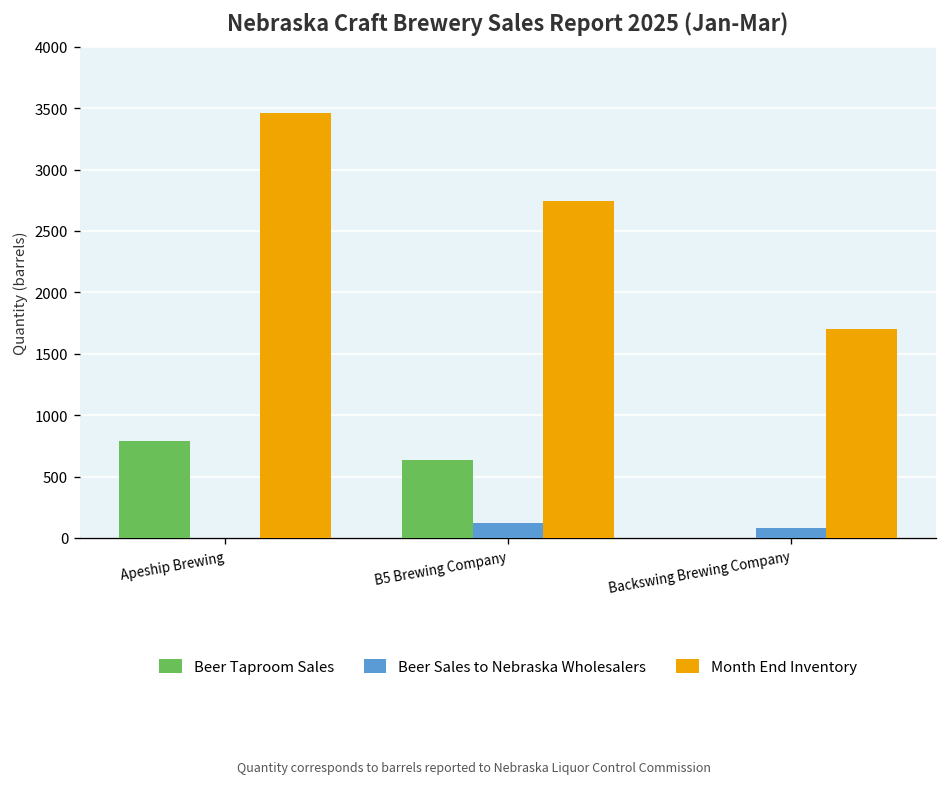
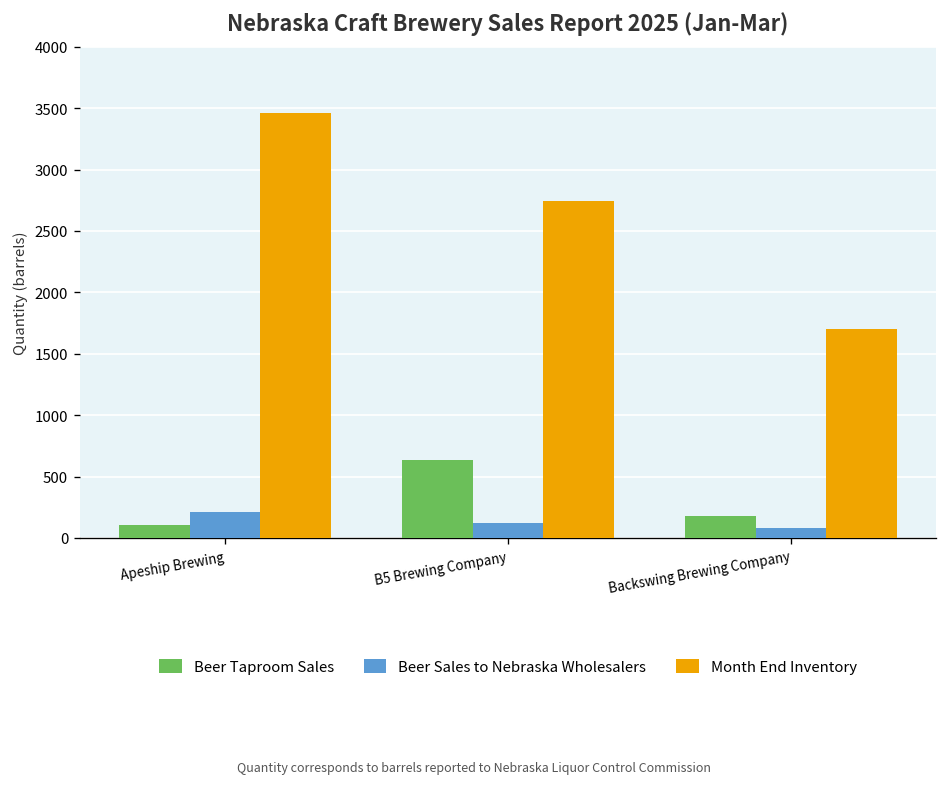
Beer Taproom Sales, Apeship Brewing: 790 -> 110
Beer Sales to Nebraska Wholesalers, Apeship Brewing: 0 -> 210
Beer Taproom Sales, Backswing Brewing Company: 0 -> 180
